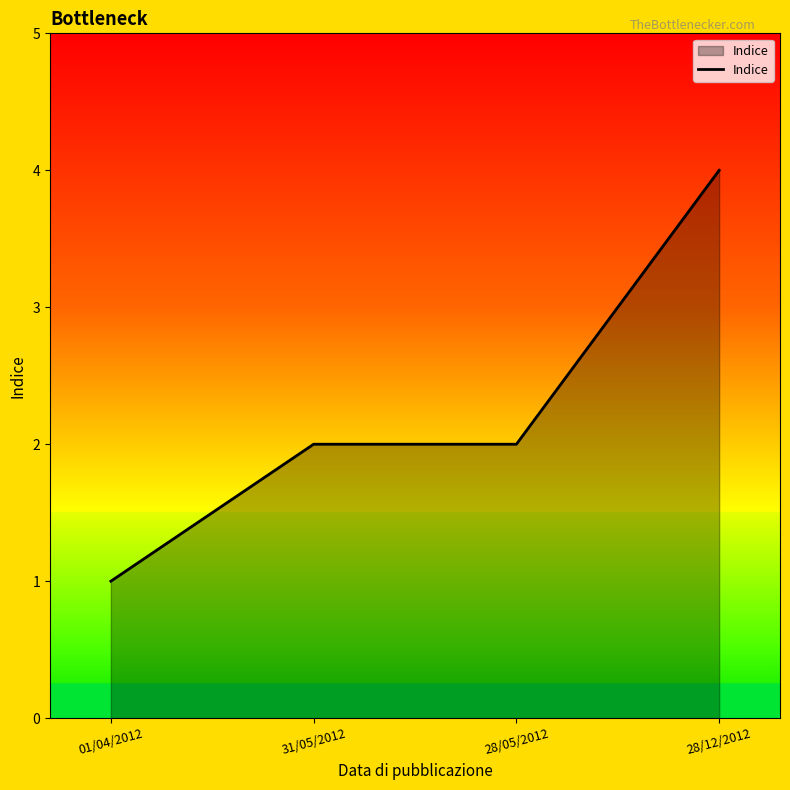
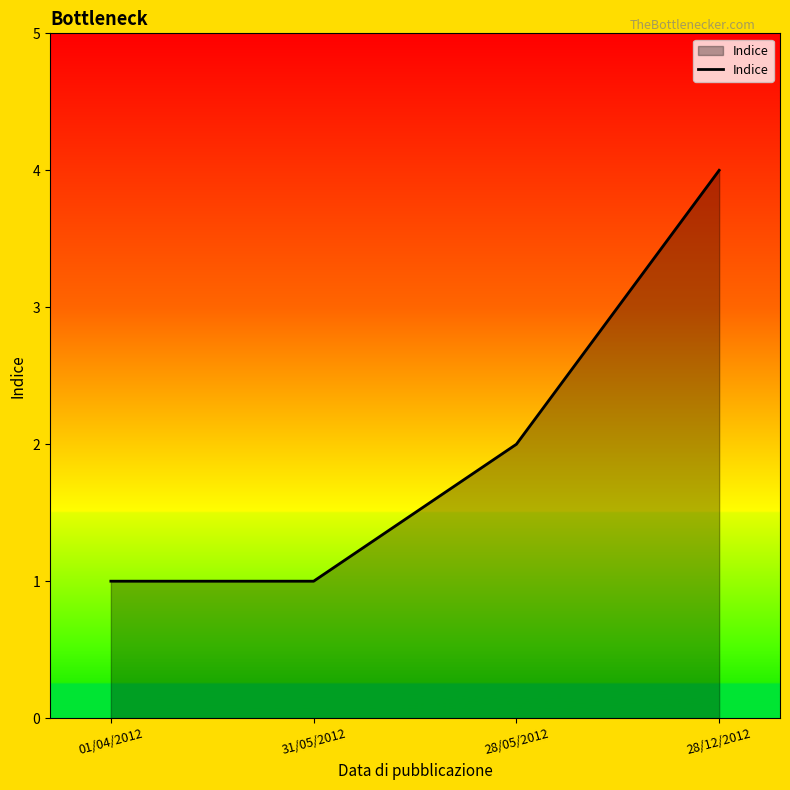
31/05/2012: 2 -> 1
